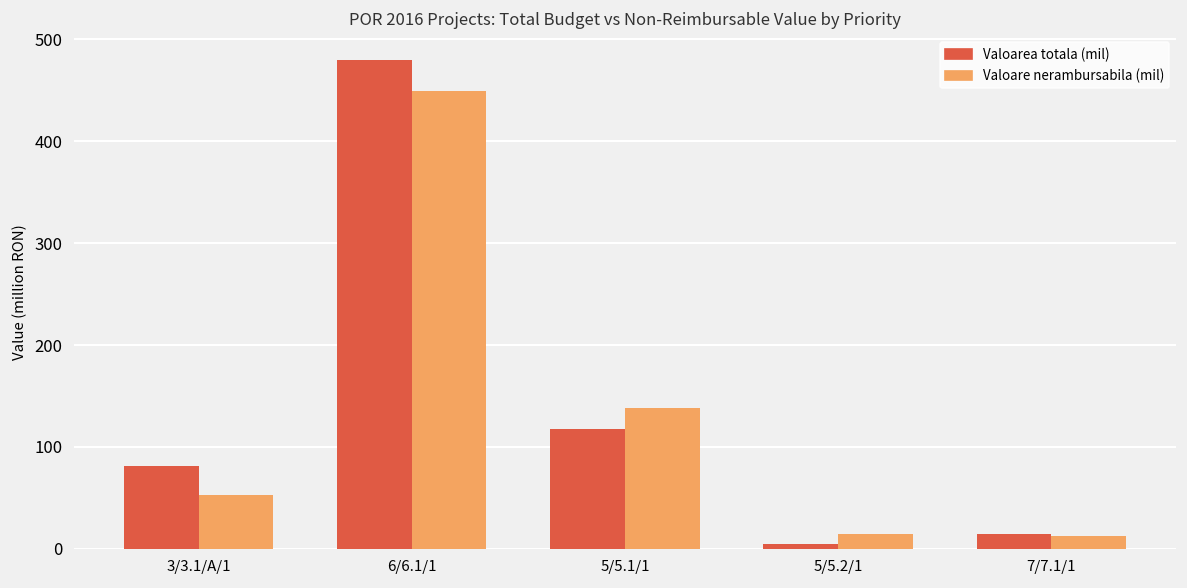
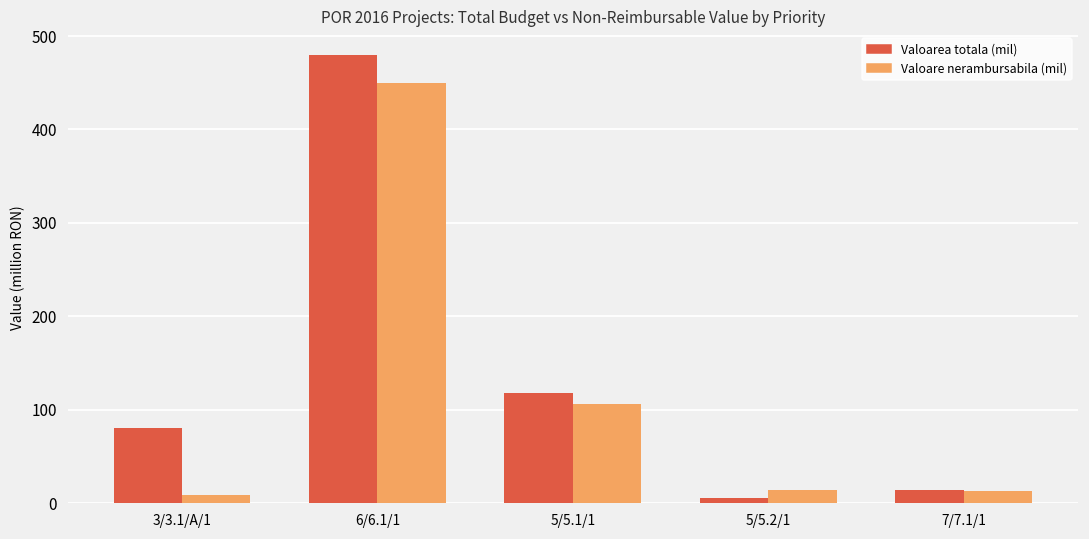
Valoare nerambursabila (mil), 3/3.1/A/1: 50 -> 10
Valoare nerambursabila (mil), 5/5.1/1: 140 -> 110
